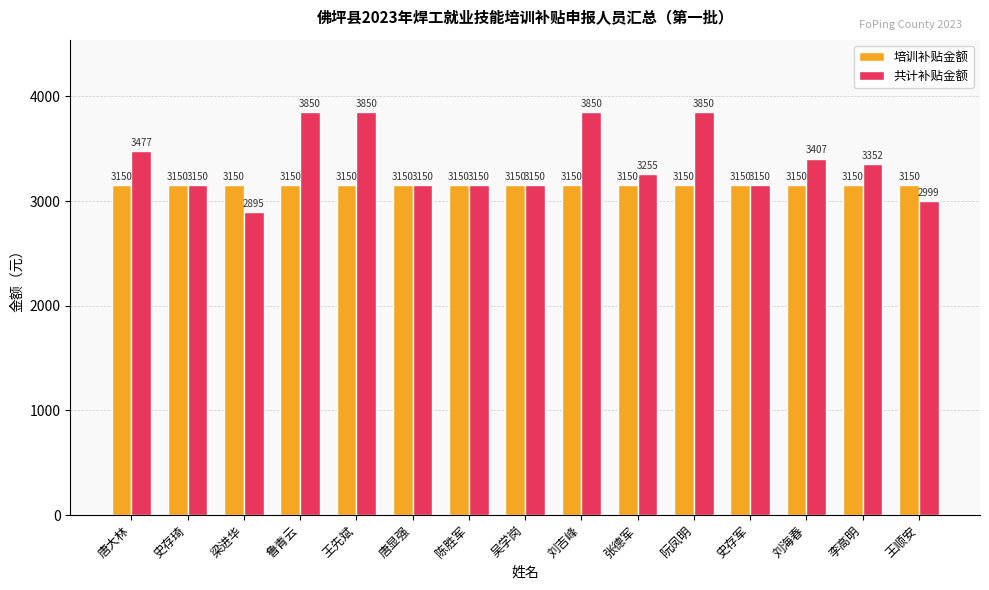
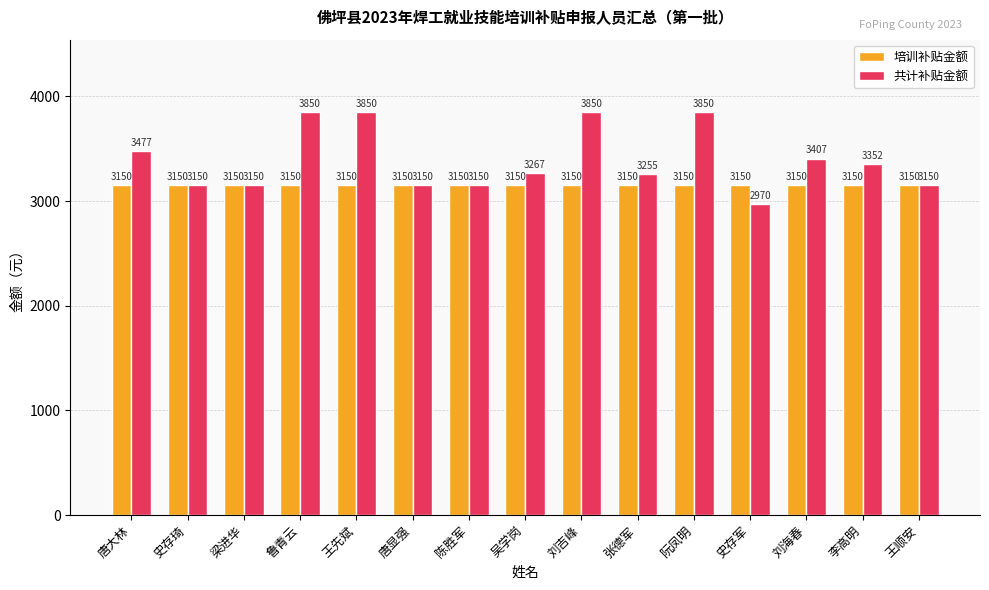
共计补贴金额, 梁进华: 2895 -> 3150
共计补贴金额, 吴学岗: 3150 -> 3267
共计补贴金额, 史存军: 3150 -> 2970
共计补贴金额, 王顺安: 2999 -> 3150
